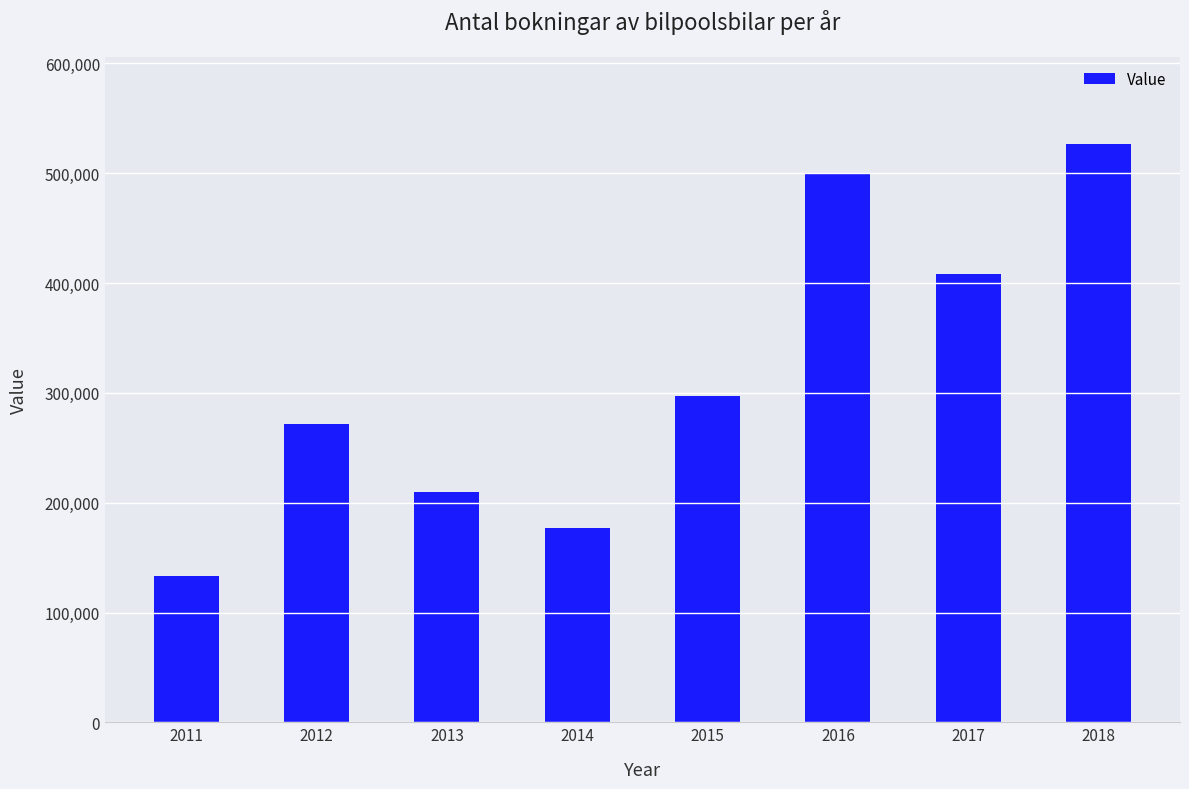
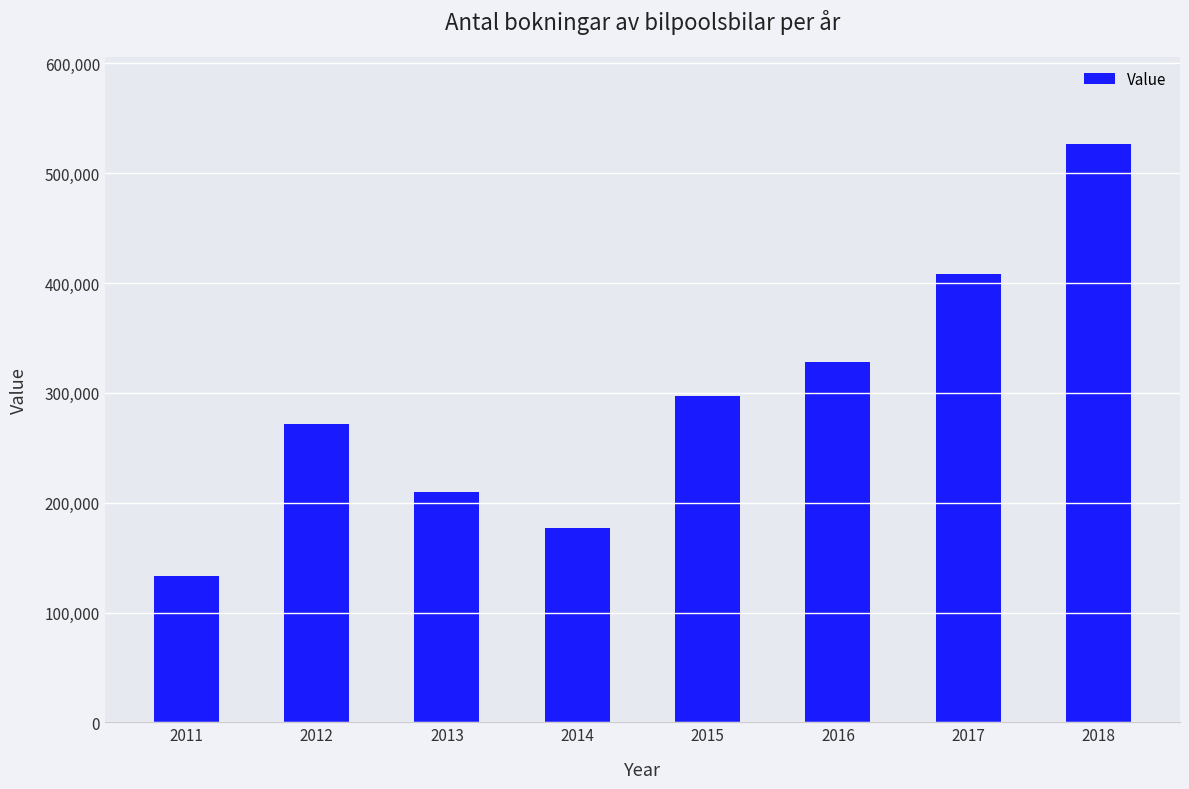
2016: 500,000 -> 328,000
